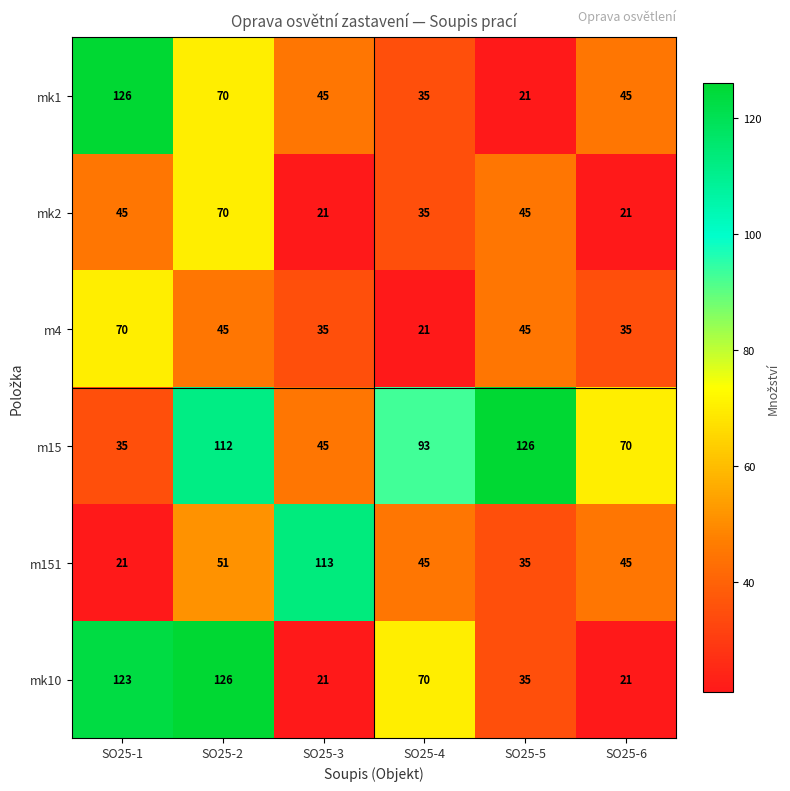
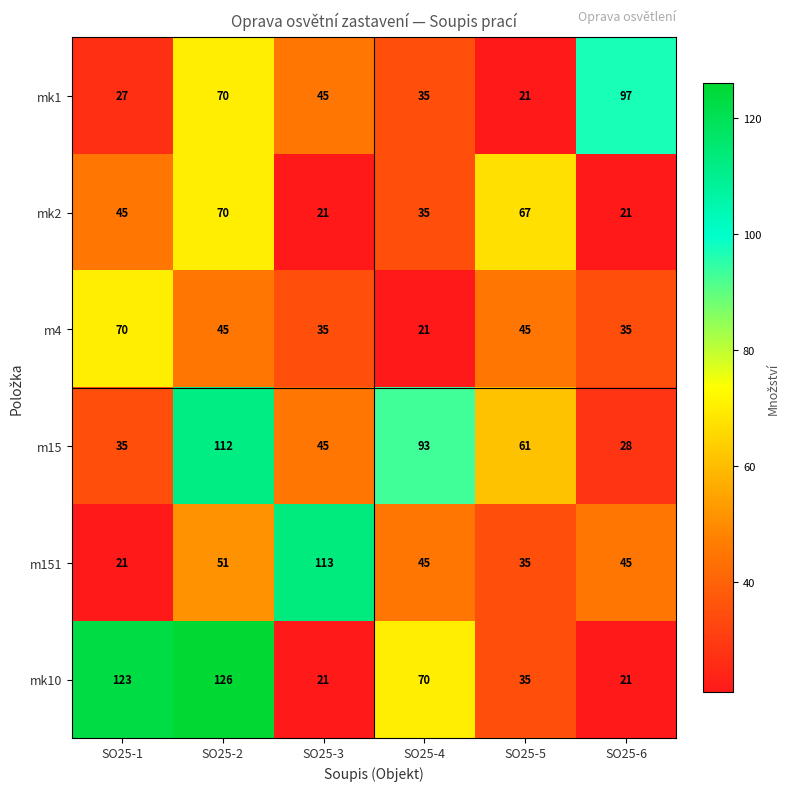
mk1, SO25-1: 126 -> 27
mk1, SO25-6: 45 -> 97
mk2, SO25-5: 45 -> 67
m15, SO25-5: 126 -> 61
m15, SO25-6: 70 -> 28
